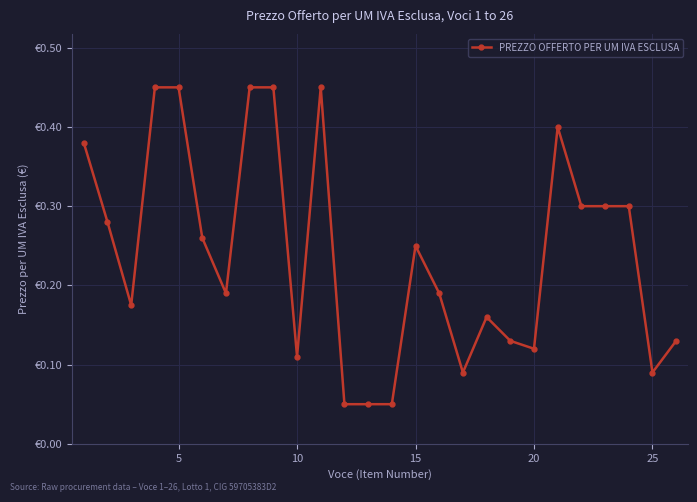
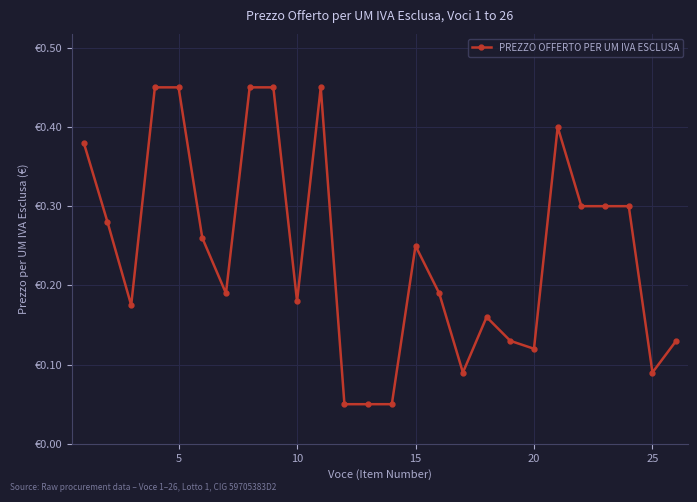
10: €0.11 -> €0.18
